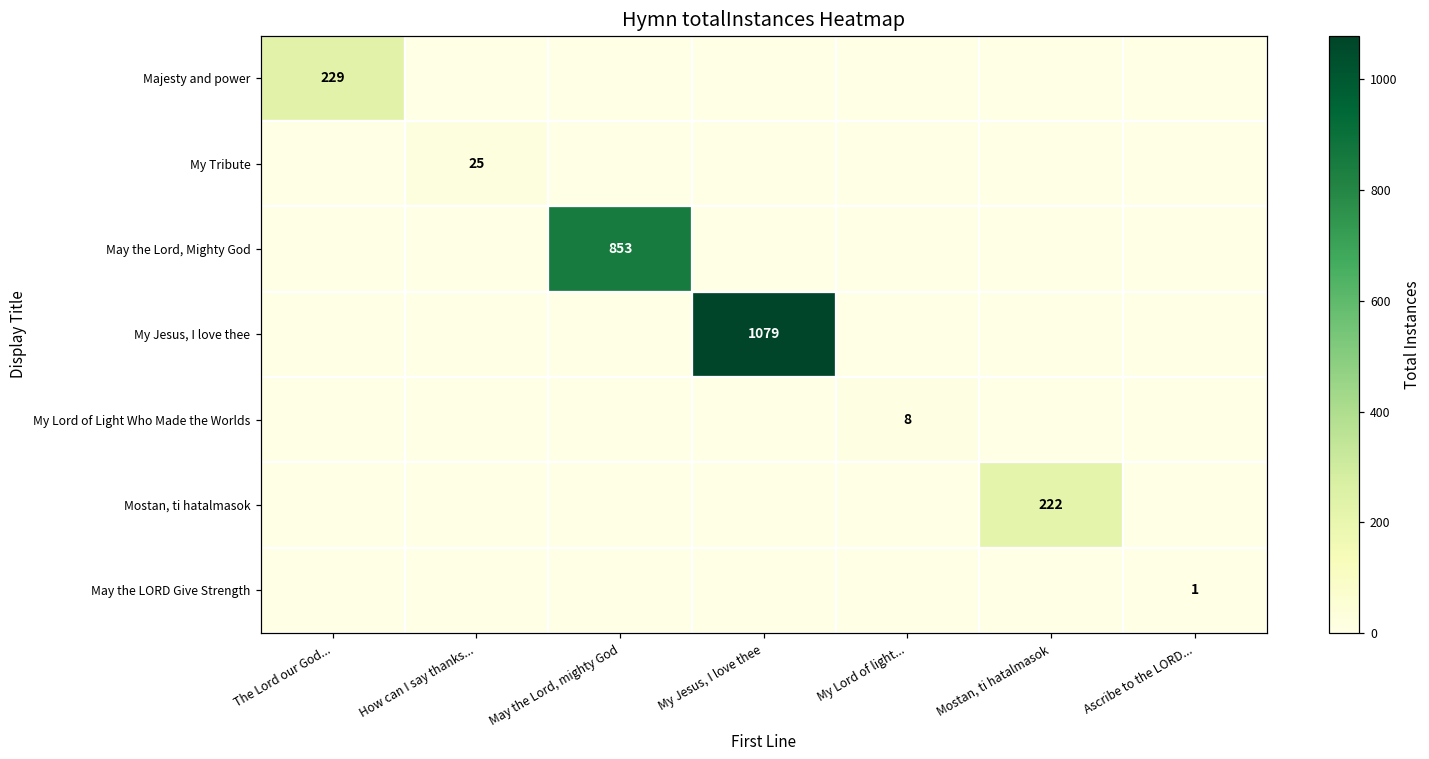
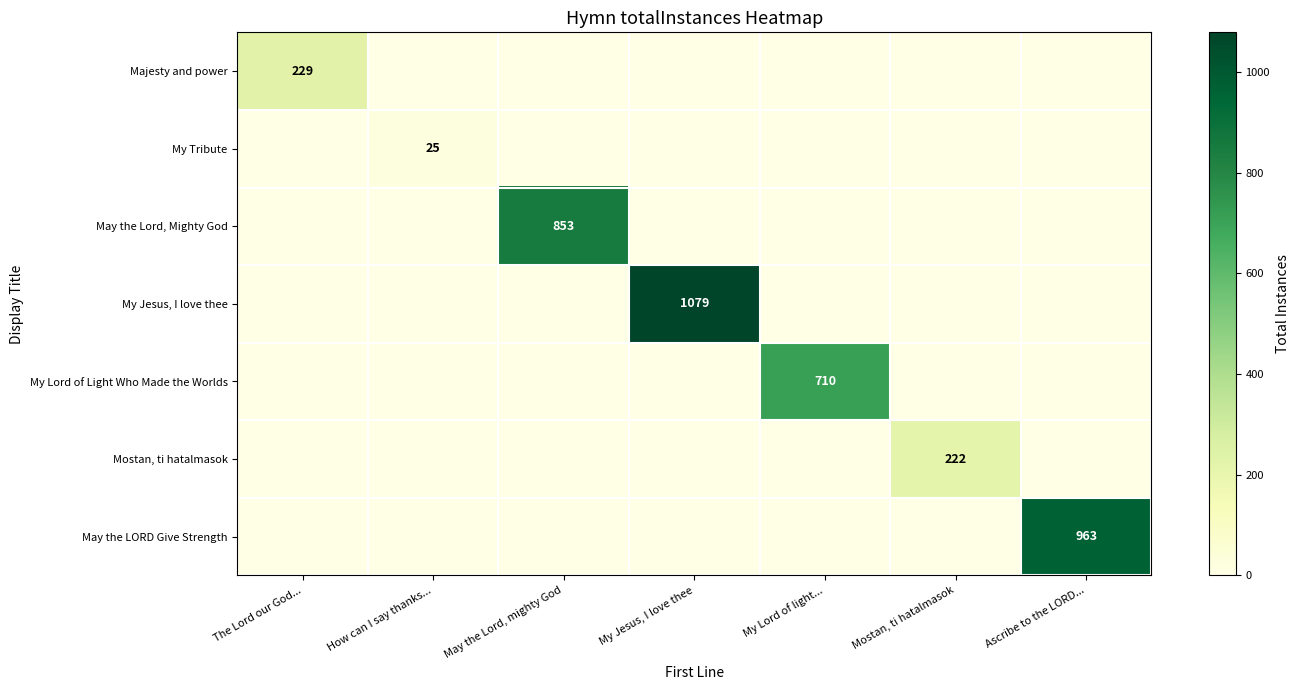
My Lord of Light Who Made the Worlds, My Lord of light...: 8 -> 710
May the LORD Give Strength, Ascribe to the LORD...: 1 -> 963
